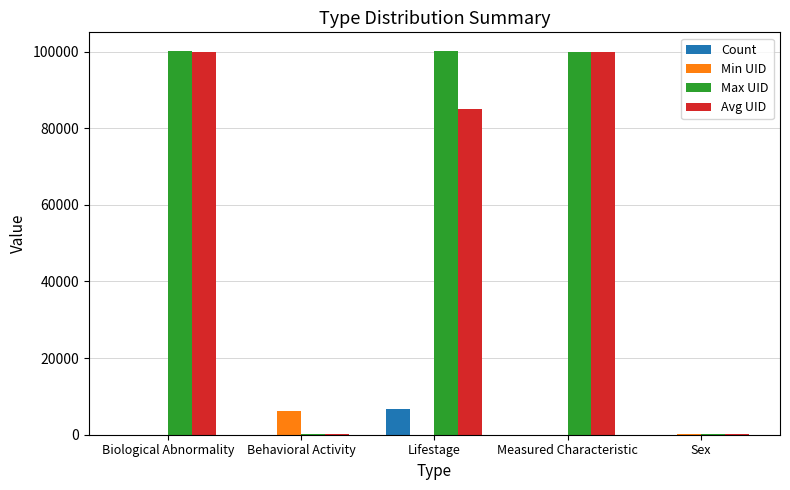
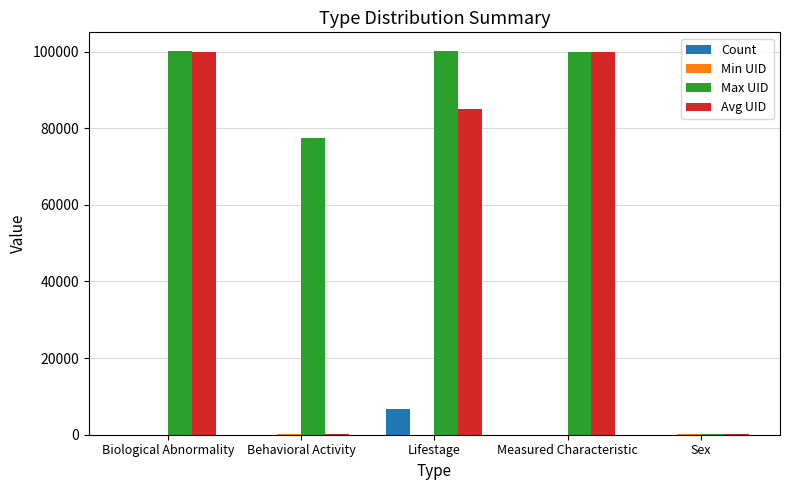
Min UID, Behavioral Activity: 6000 -> 0
Max UID, Behavioral Activity: 0 -> 77000
